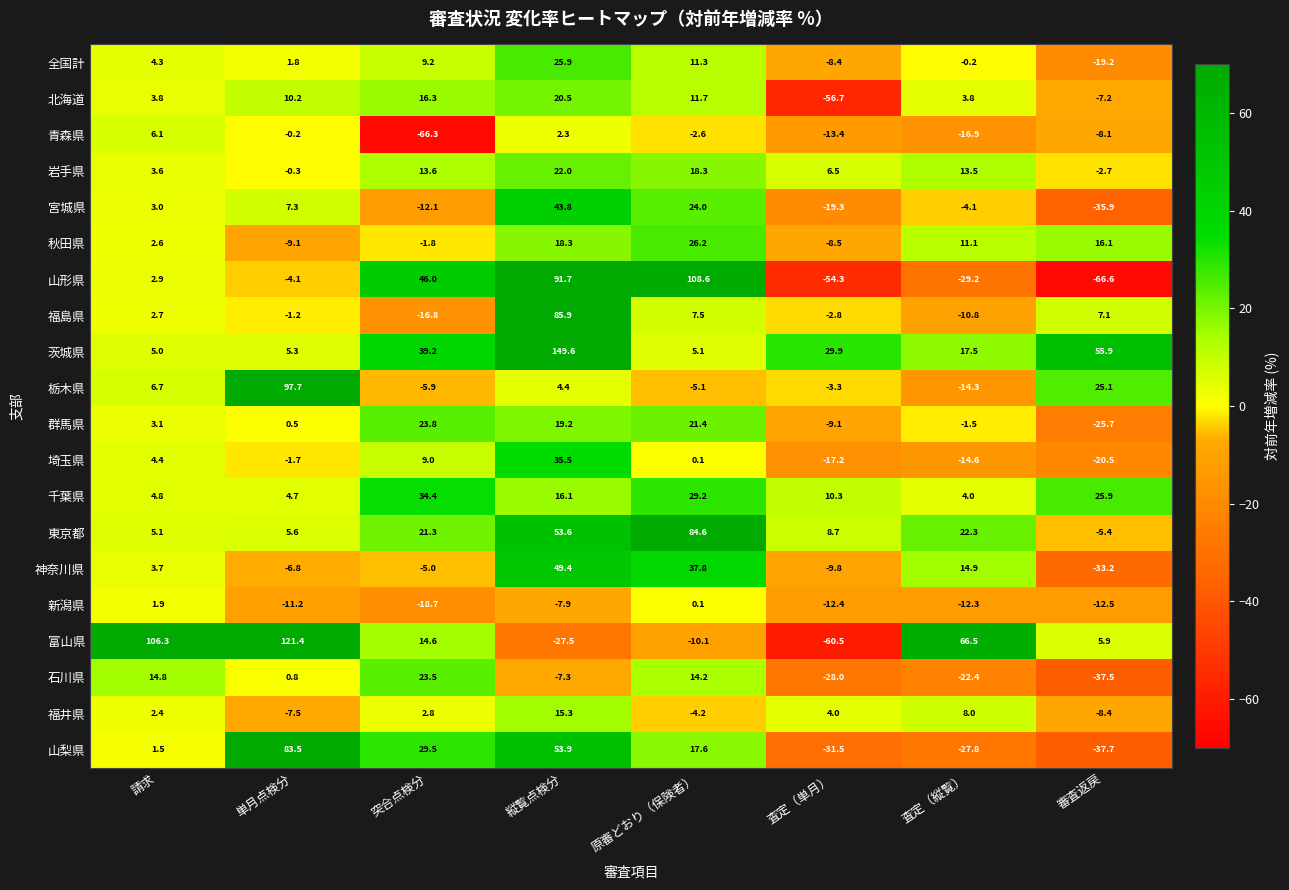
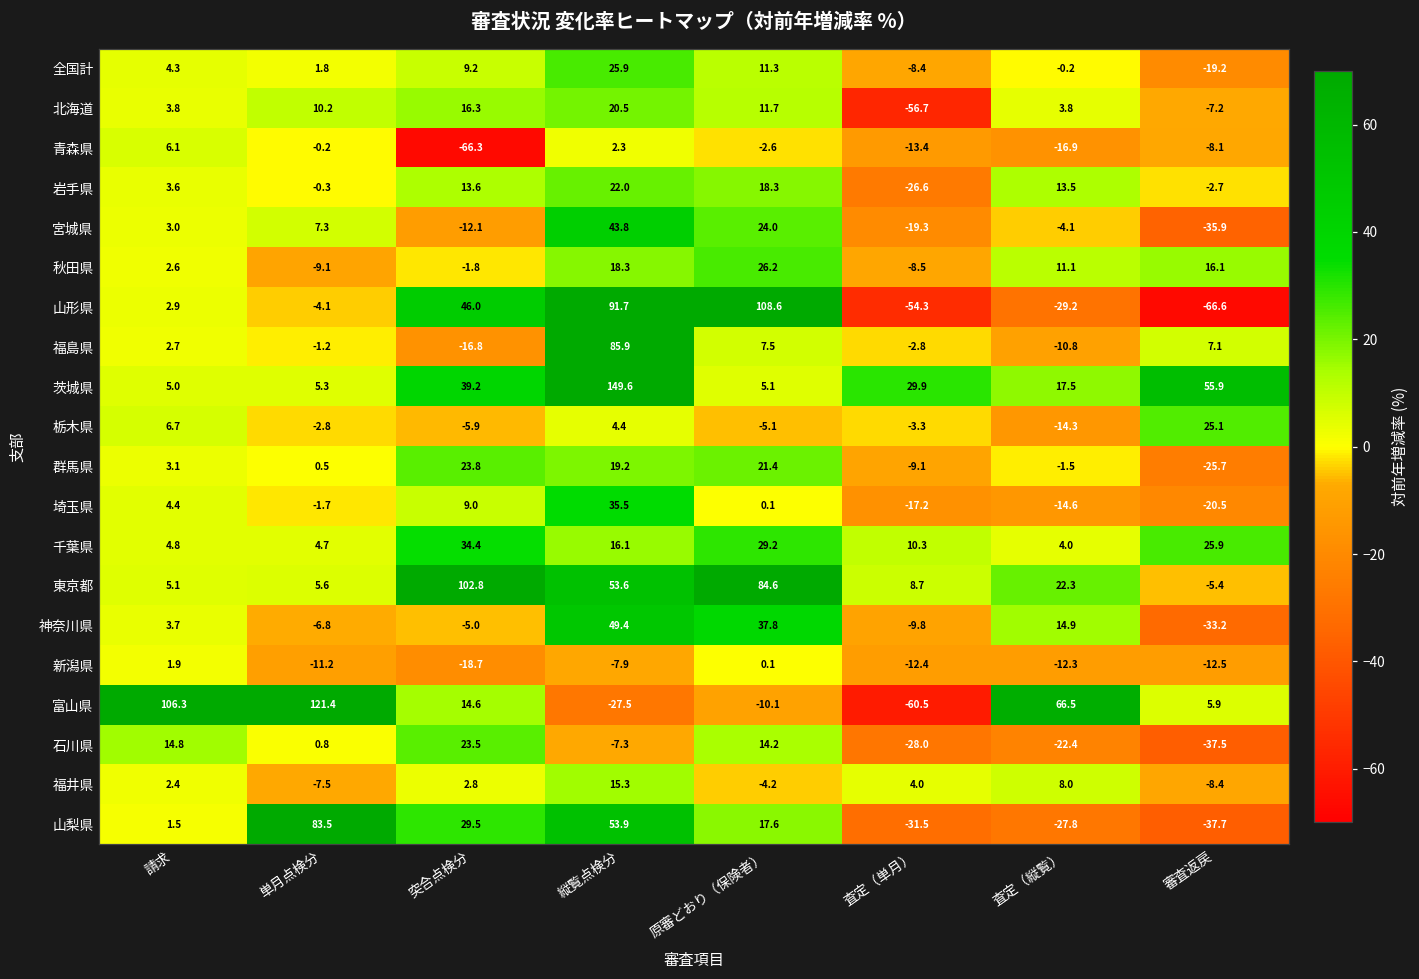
岩手県, 査定（単月）: 6.5 -> -26.6
栃木県, 単月点検分: 97.7 -> -2.8
東京都, 突合点検分: 21.3 -> 102.8
